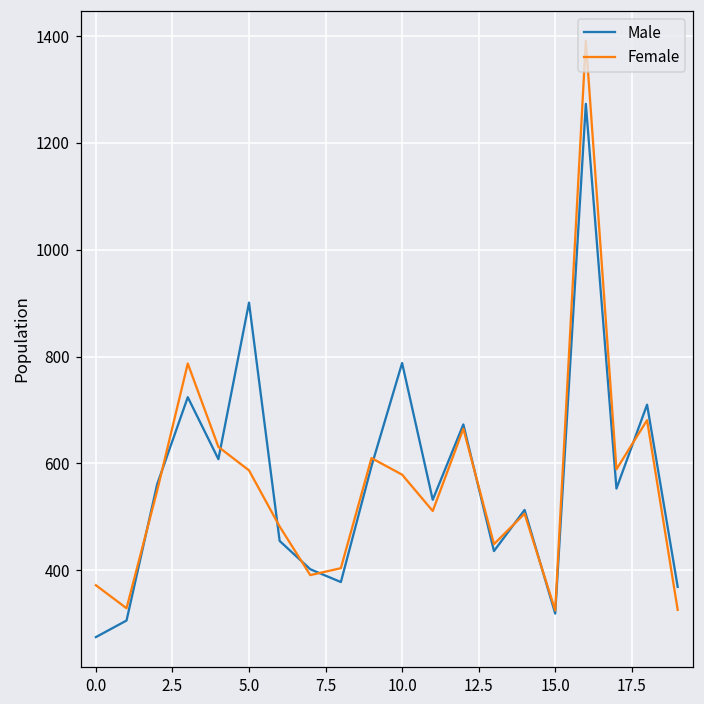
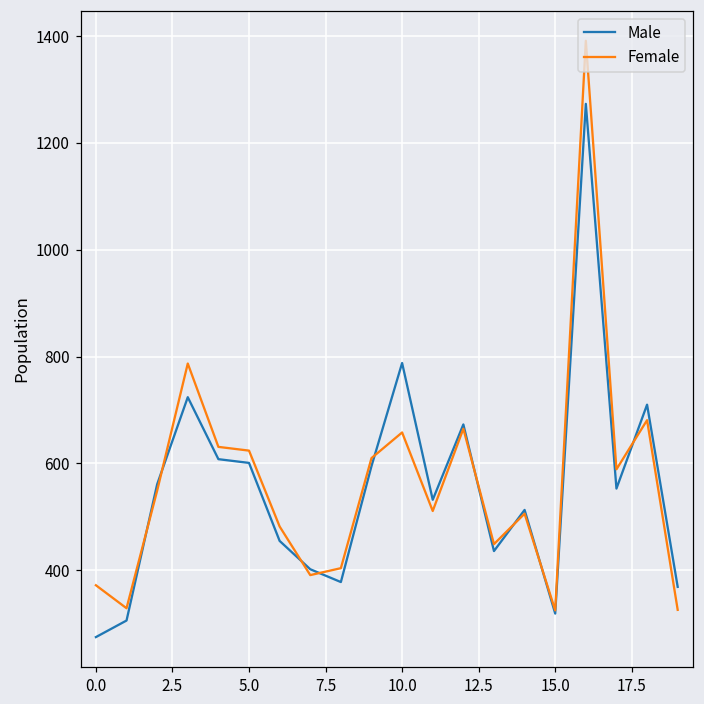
Male, 5.0: 900 -> 600
Female, 5.0: 590 -> 620
Female, 10.0: 580 -> 660
